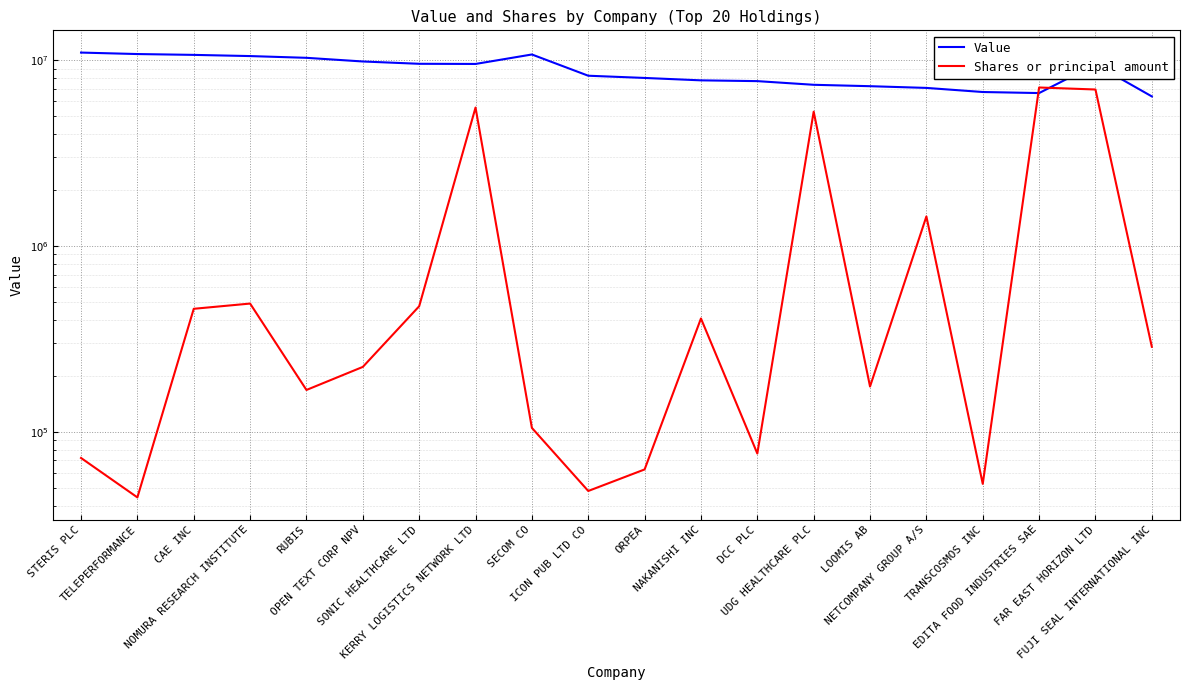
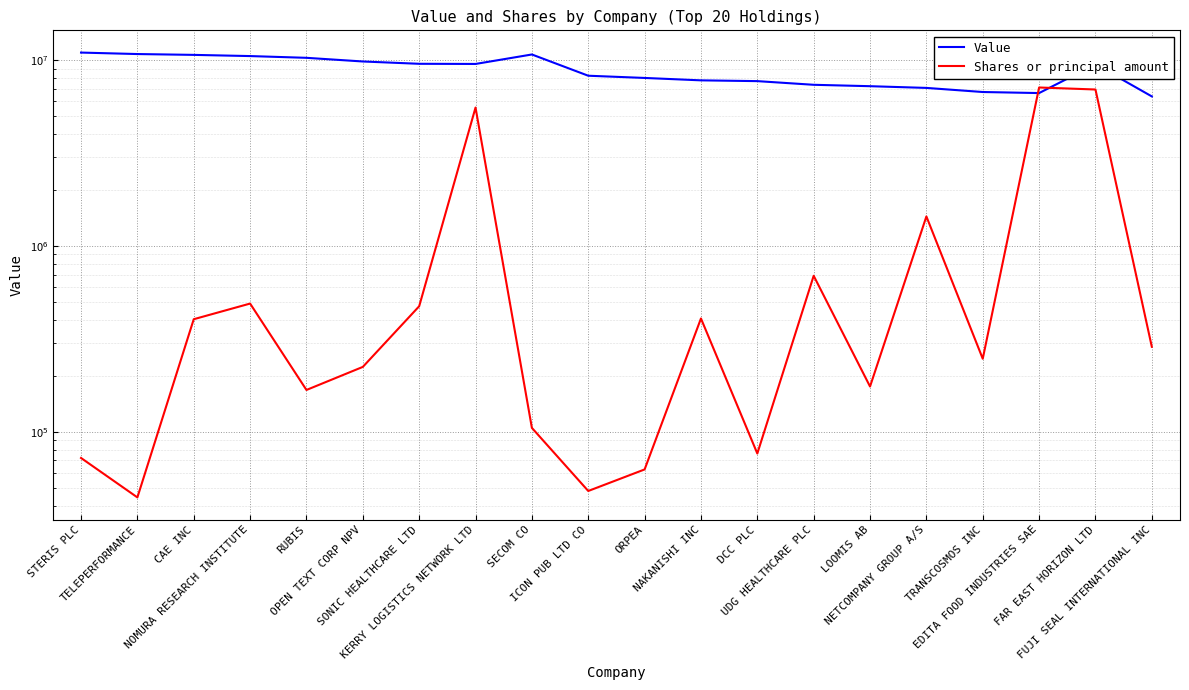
Shares or principal amount, CAE INC: 460000 -> 400000
Shares or principal amount, UDG HEALTHCARE PLC: 5300000 -> 690000
Shares or principal amount, TRANSCOSMOS INC: 52000 -> 250000
